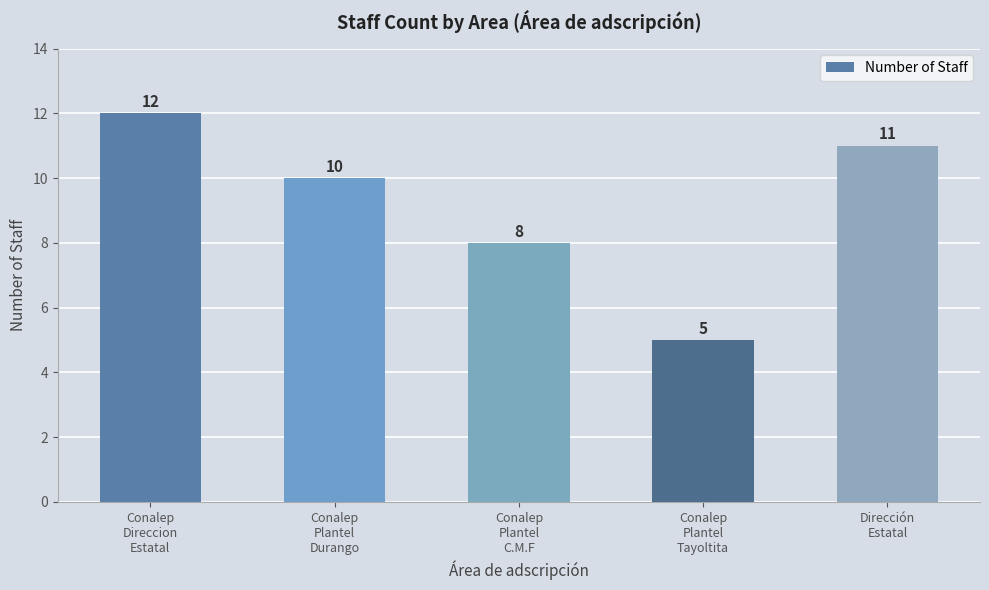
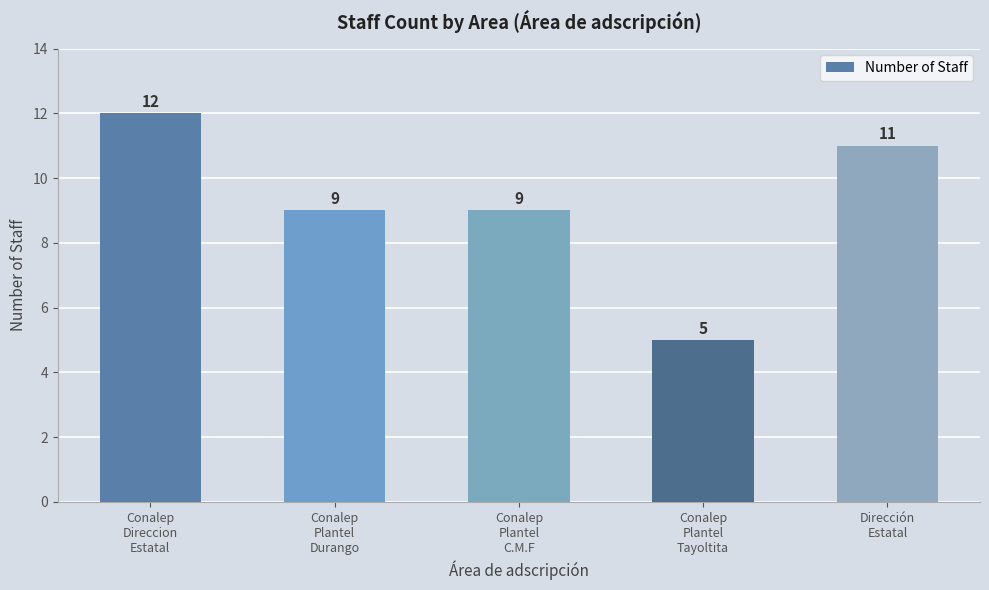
Conalep Plantel Durango: 10 -> 9
Conalep Plantel C.M.F: 8 -> 9
